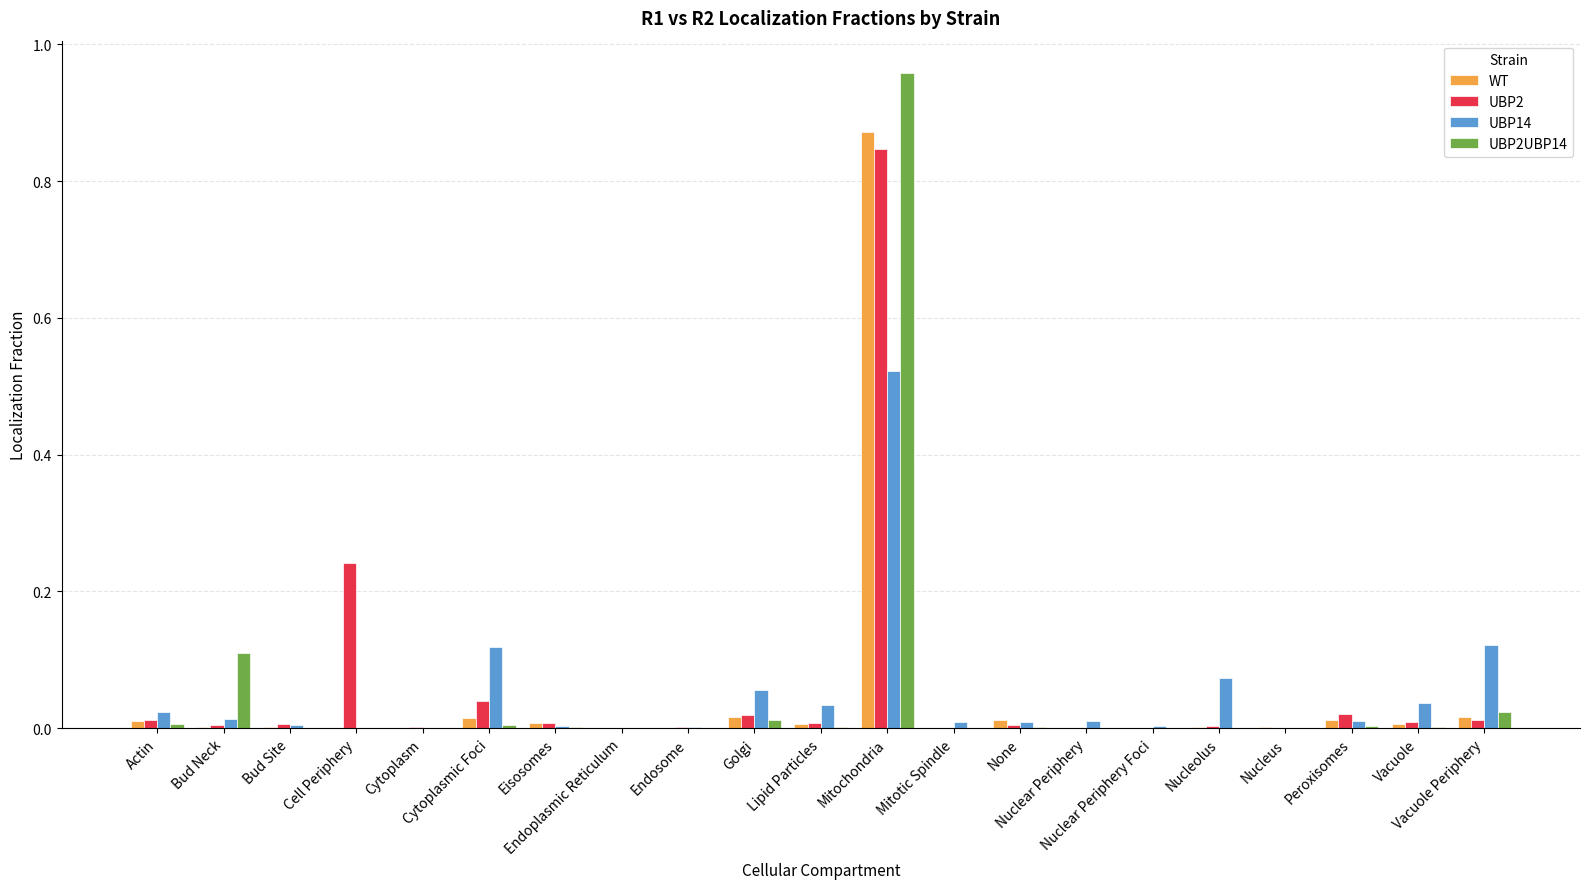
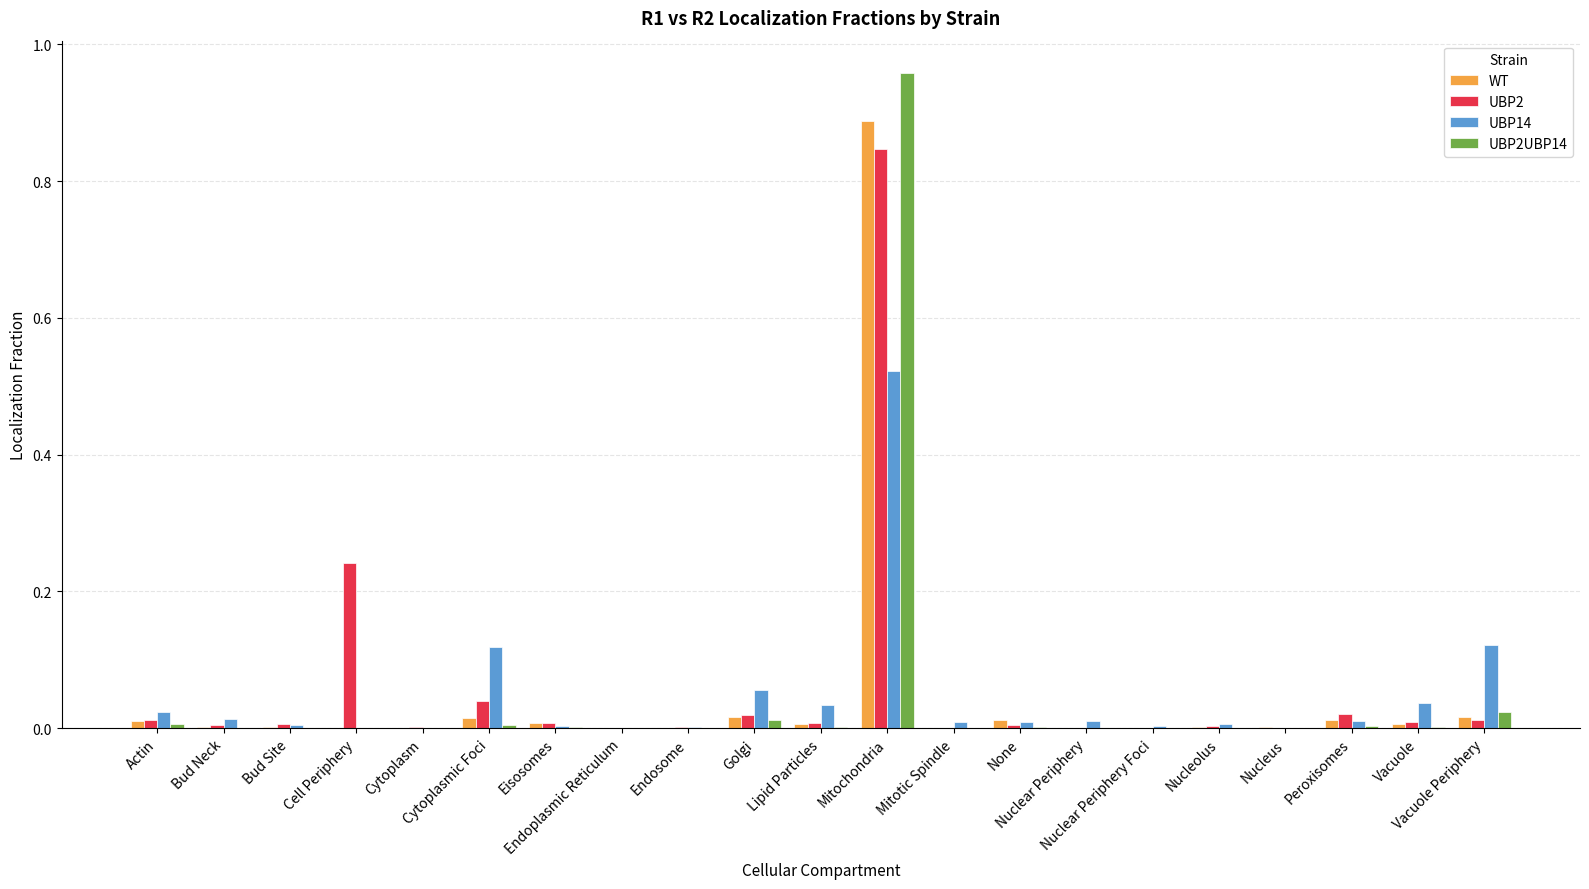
UBP2UBP14, Bud Neck: 0.11 -> 0.00
WT, Mitochondria: 0.87 -> 0.89
UBP14, Nucleolus: 0.07 -> 0.01
